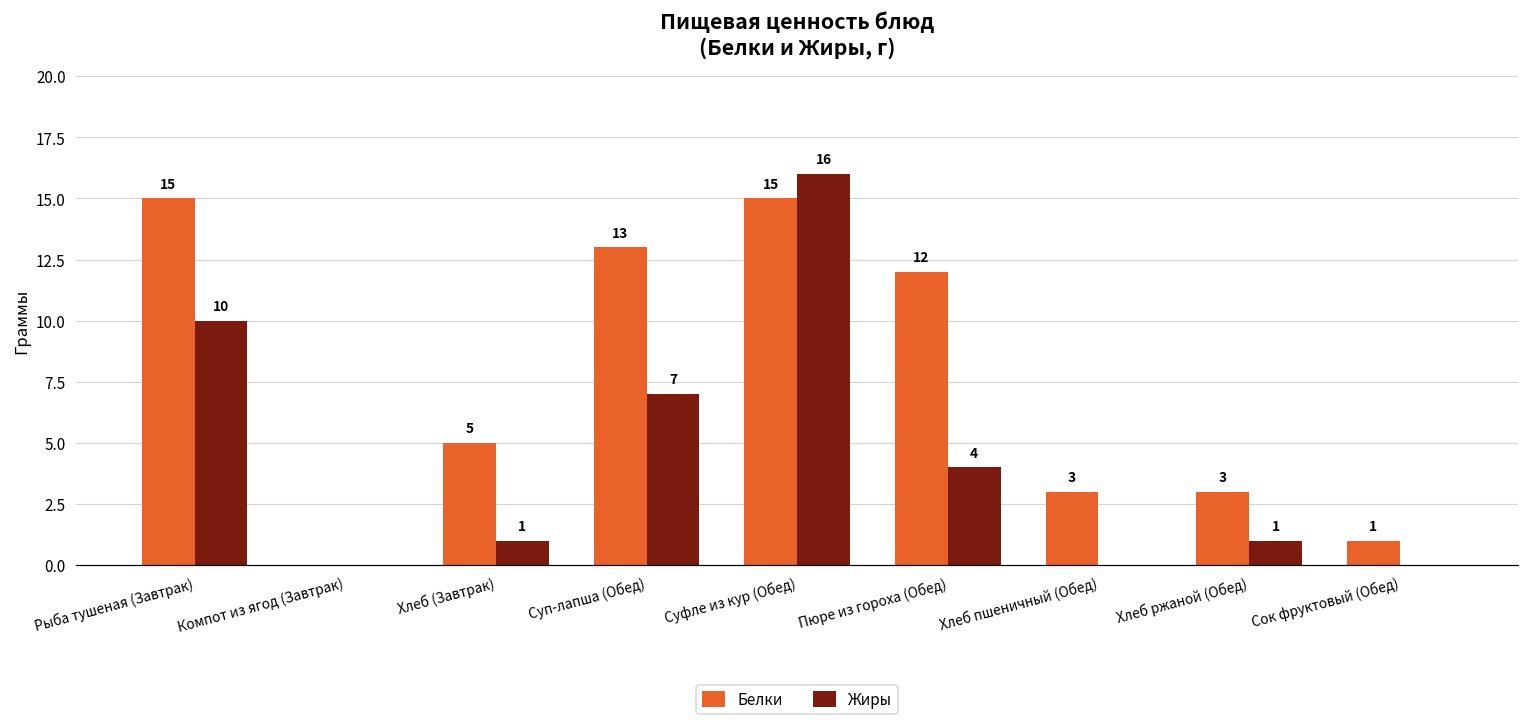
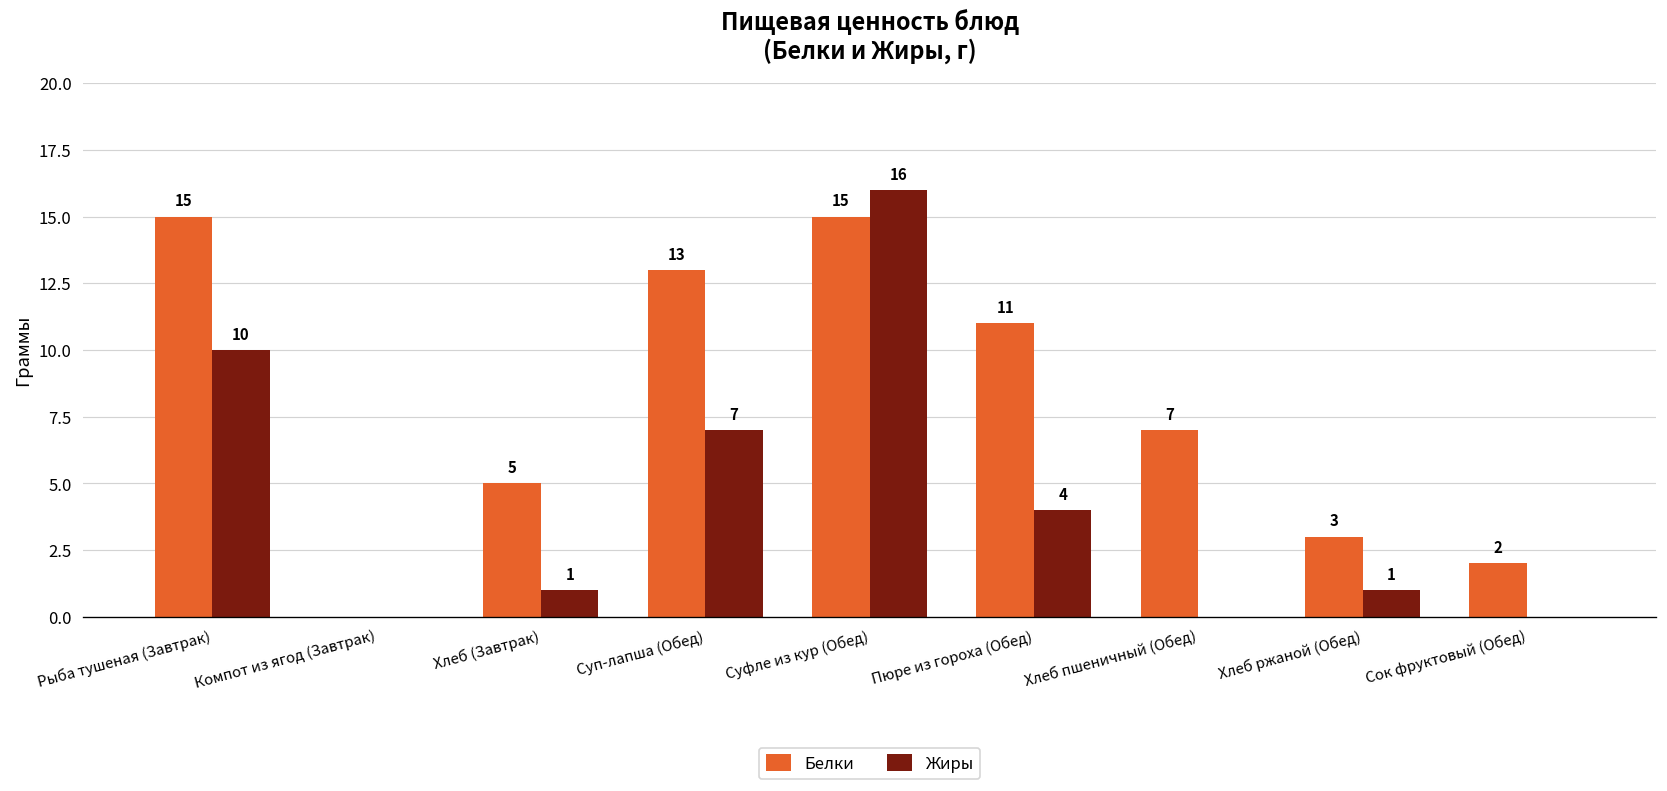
Белки, Пюре из гороха (Обед): 12 -> 11
Белки, Хлеб пшеничный (Обед): 3 -> 7
Белки, Сок фруктовый (Обед): 1 -> 2
